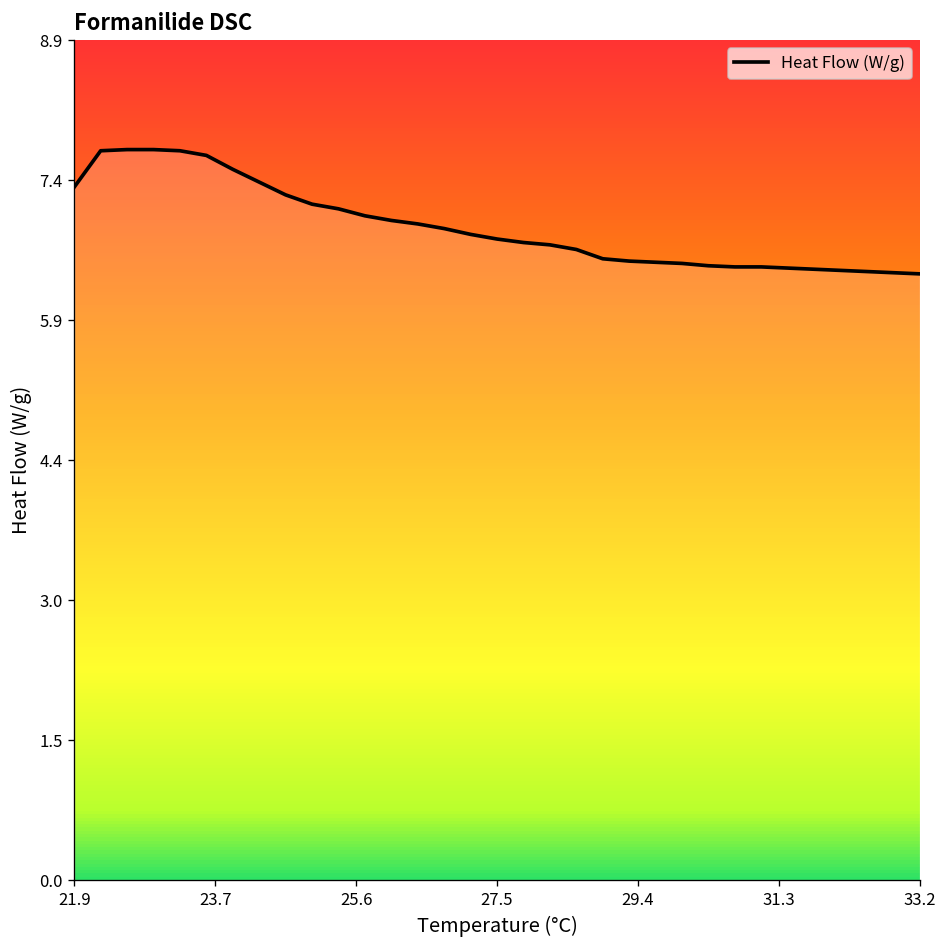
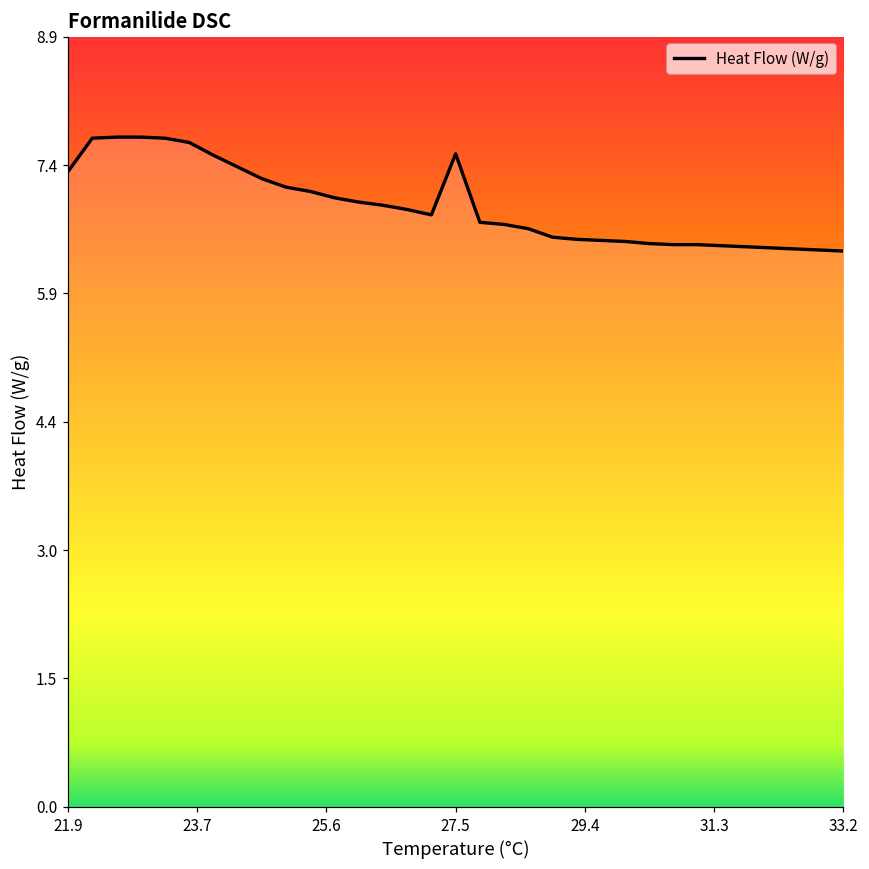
27.5: 6.8 -> 7.5
